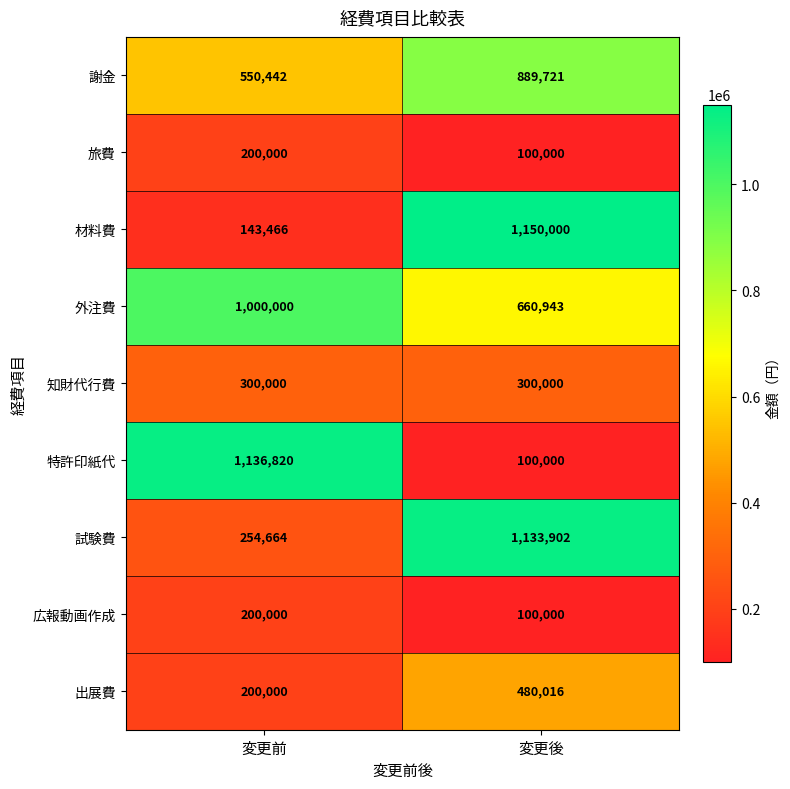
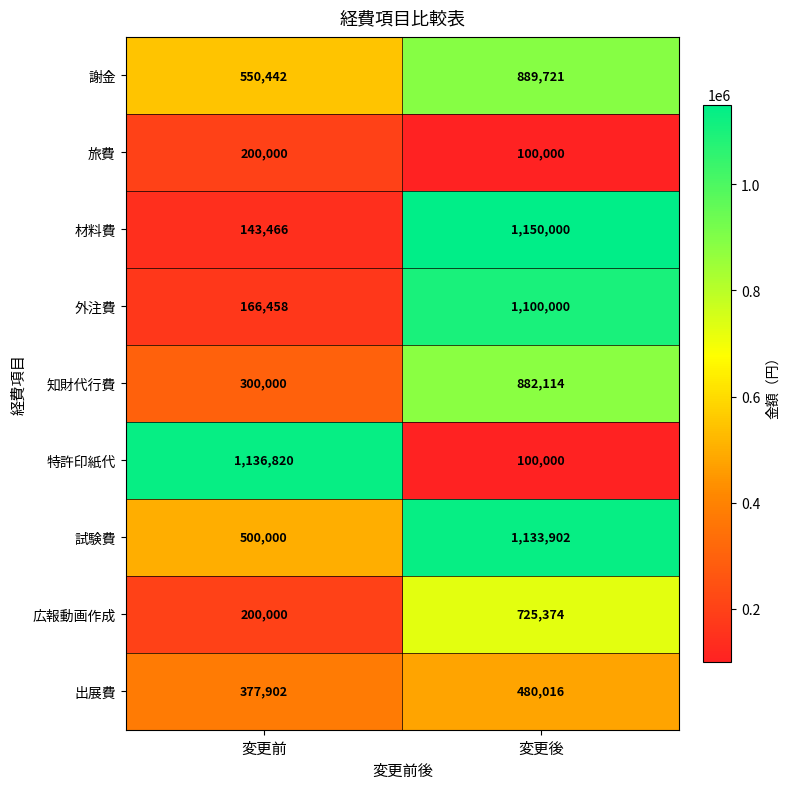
外注費, 変更前: 1,000,000 -> 166,458
外注費, 変更後: 660,943 -> 1,100,000
知財代行費, 変更後: 300,000 -> 882,114
試験費, 変更前: 254,664 -> 500,000
広報動画作成, 変更後: 100,000 -> 725,374
出展費, 変更前: 200,000 -> 377,902
